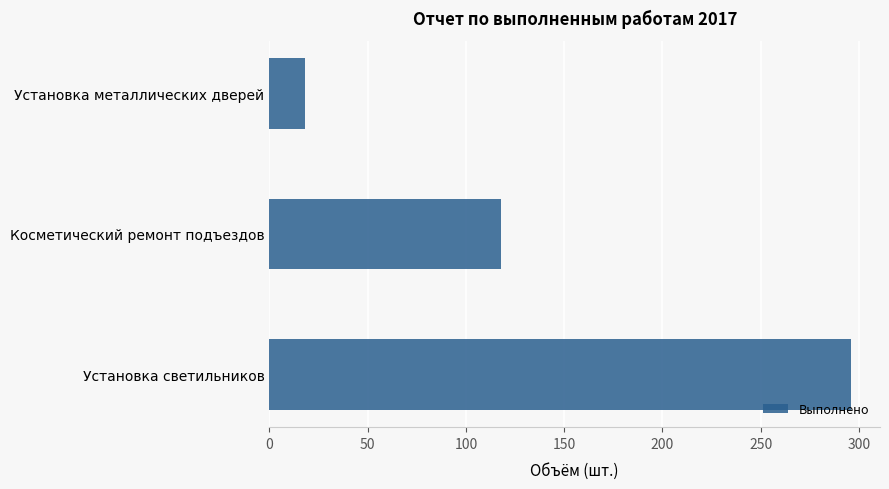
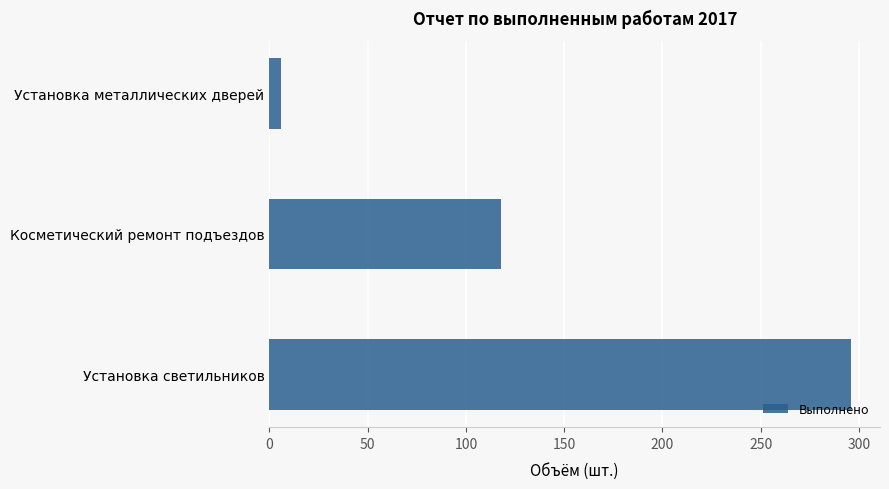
Установка металлических дверей: 18 -> 6
